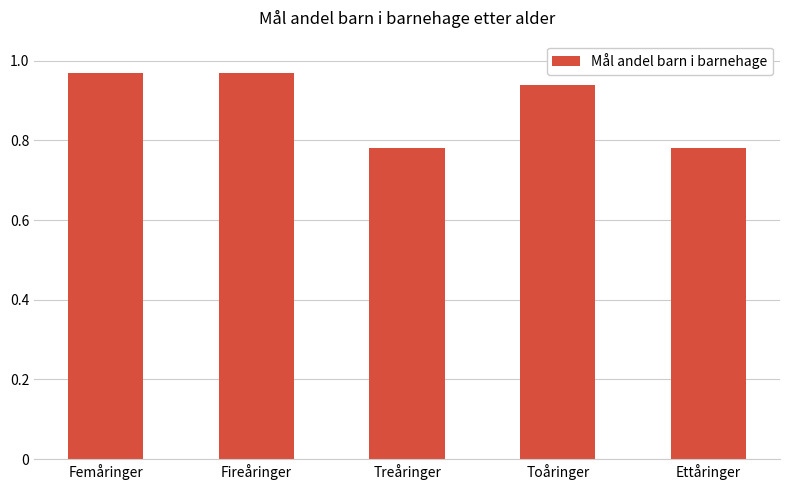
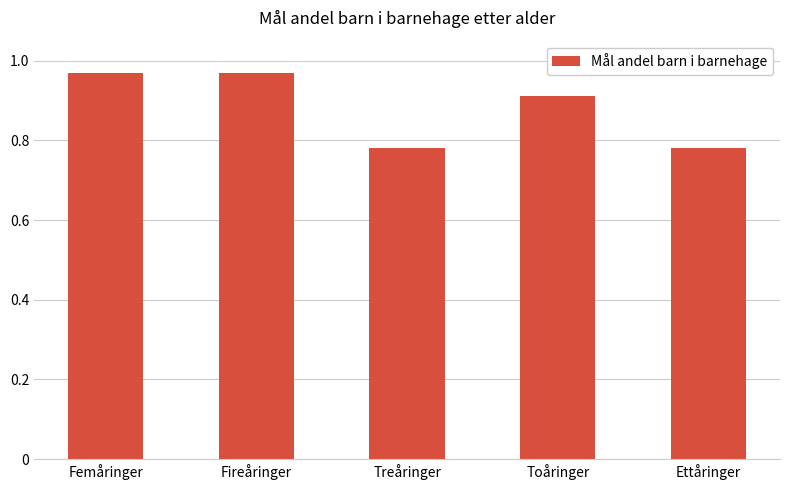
Toåringer: 0.94 -> 0.91
